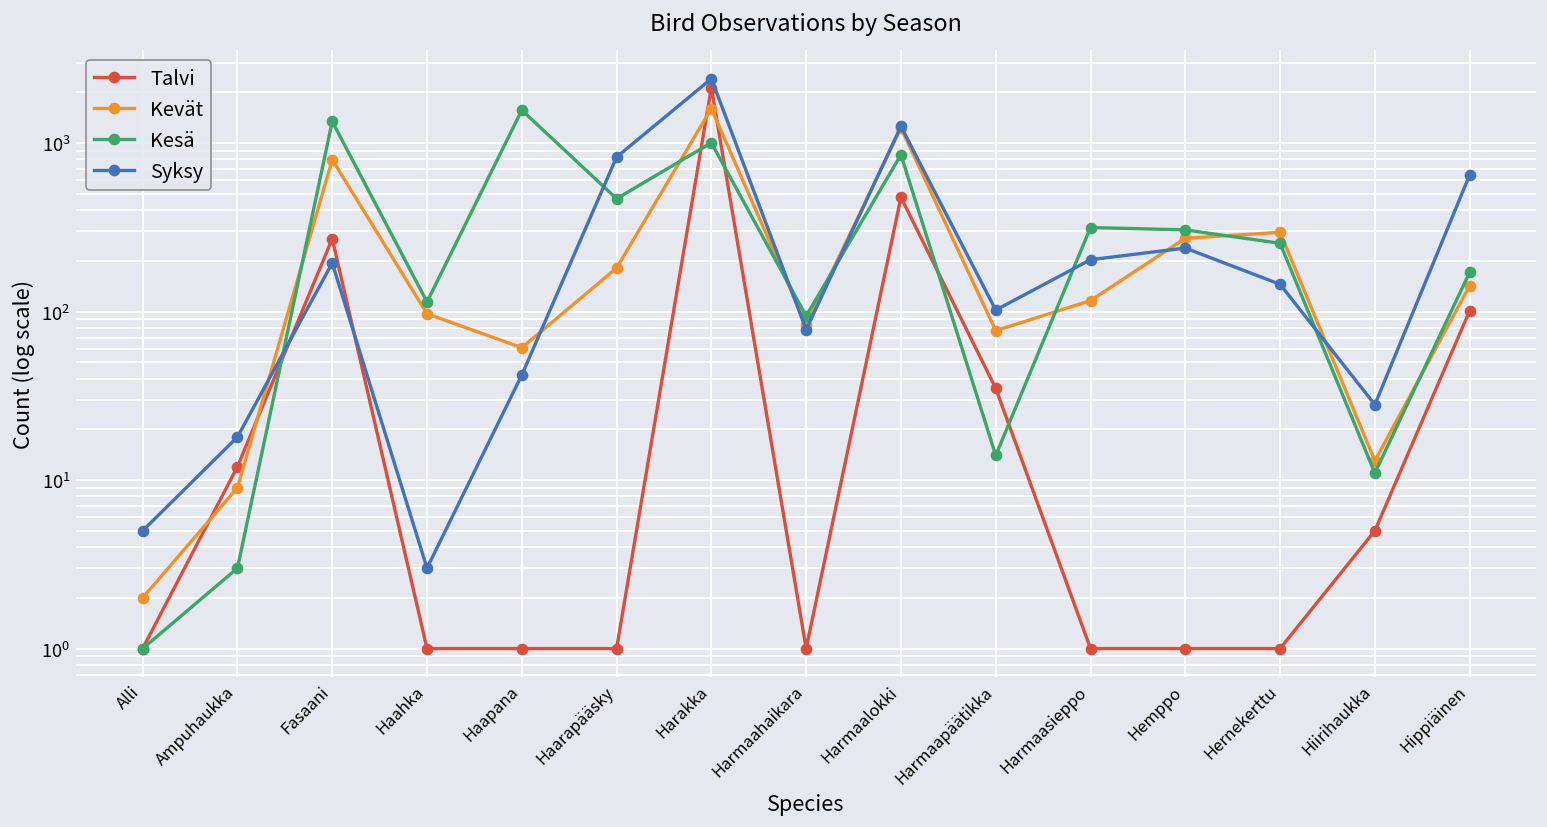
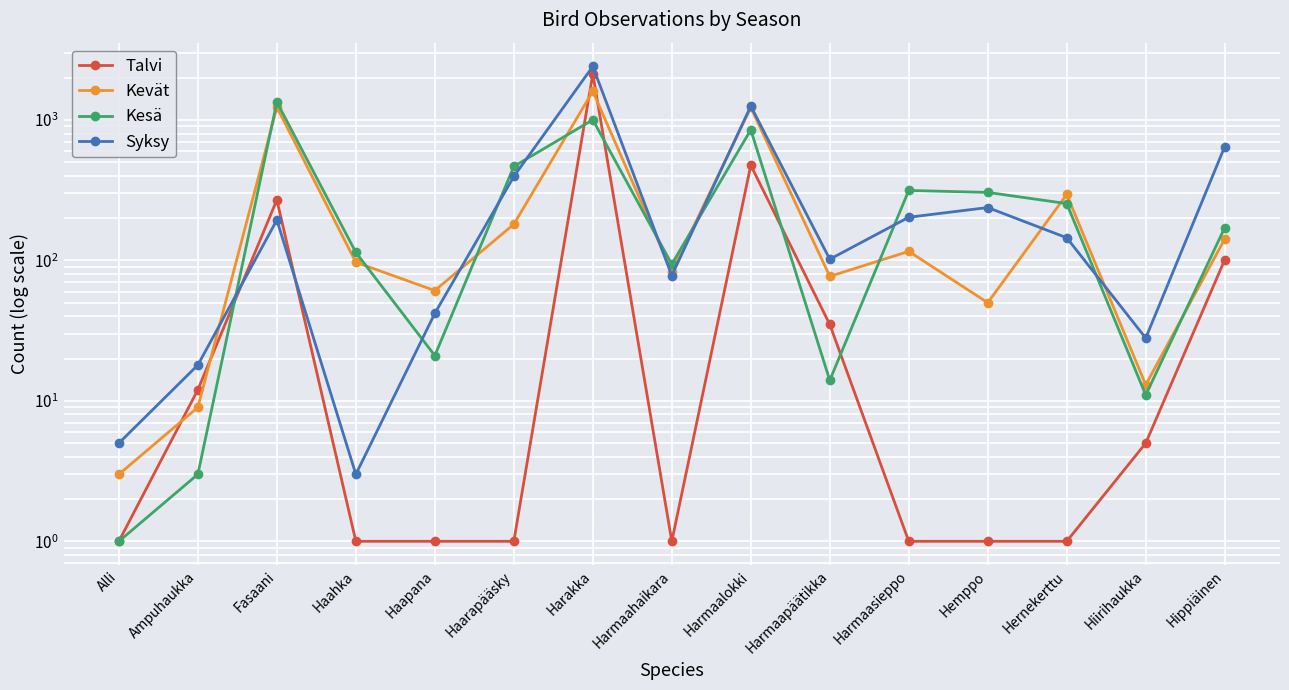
Kevät, Alli: 2 -> 3
Kevät, Fasaani: 800 -> 1200
Kesä, Haapana: 1600 -> 21
Syksy, Haarapääsky: 800 -> 400
Kevät, Hemppo: 270 -> 50
